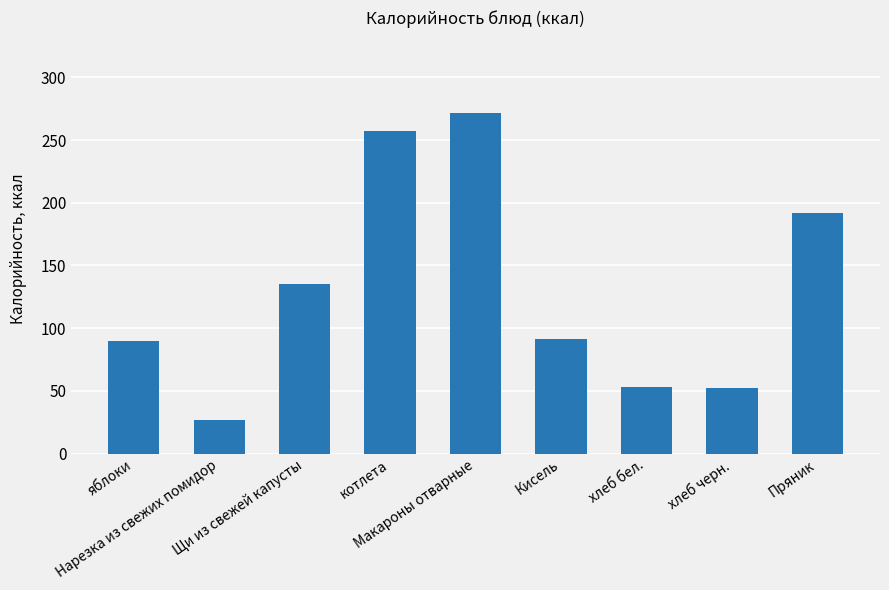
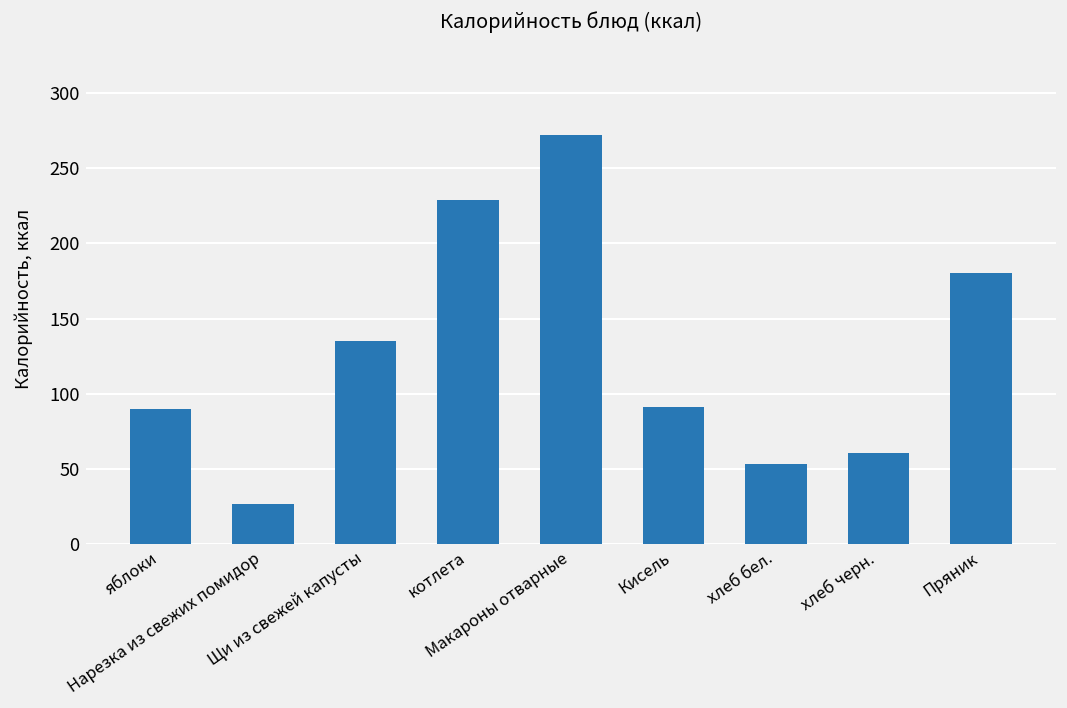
котлета: 257 -> 229
хлеб черн.: 53 -> 61
Пряник: 192 -> 180
